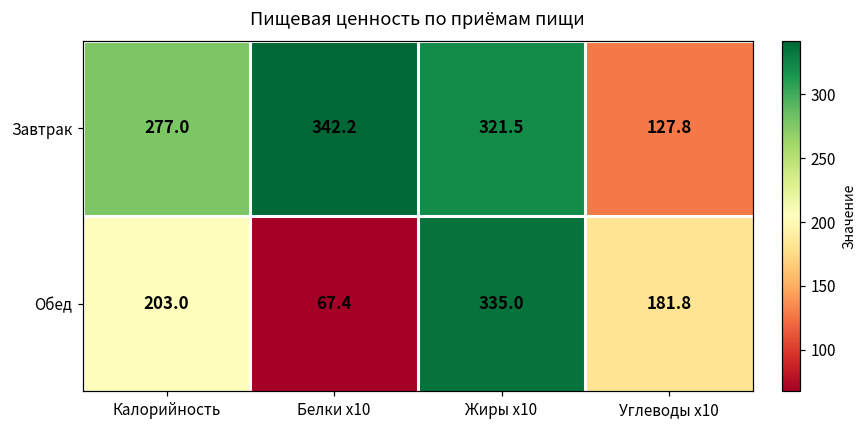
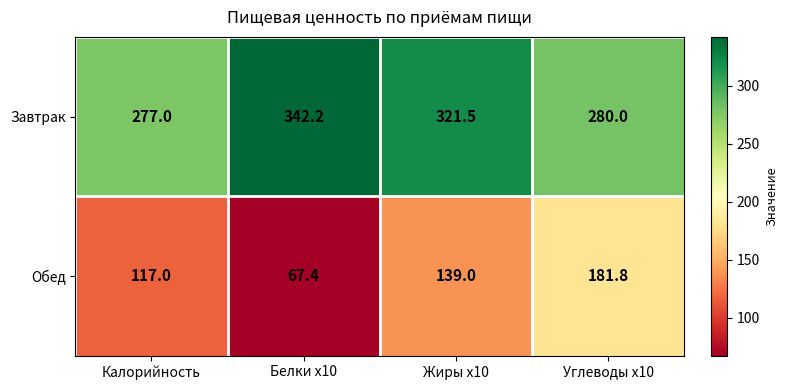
Завтрак, Углеводы x10: 127.8 -> 280.0
Обед, Калорийность: 203.0 -> 117.0
Обед, Жиры x10: 335.0 -> 139.0
